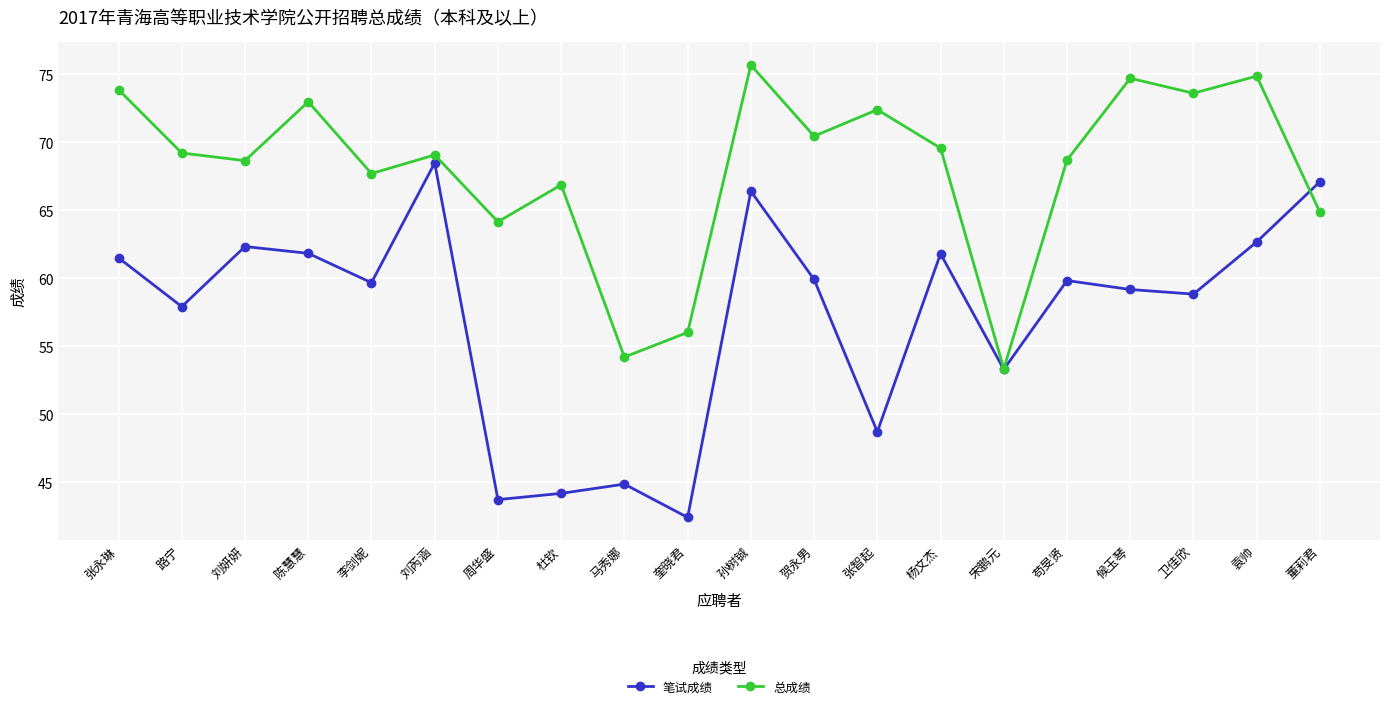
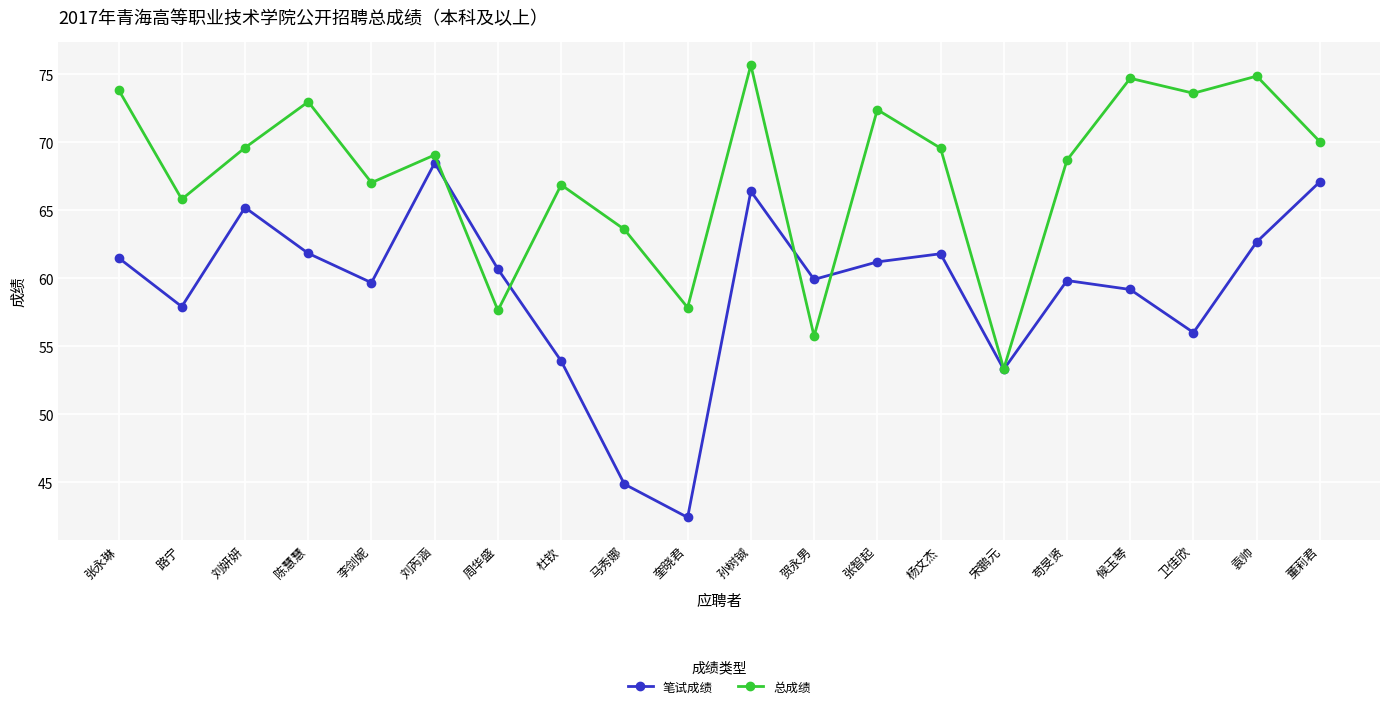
总成绩, 路宁: 69.2 -> 65.8
笔试成绩, 刘妍妍: 62.3 -> 65.2
总成绩, 刘妍妍: 68.7 -> 69.6
总成绩, 李剑妮: 67.7 -> 67.0
笔试成绩, 周华盛: 43.7 -> 60.7
总成绩, 周华盛: 64.2 -> 57.6
笔试成绩, 杜钦: 44.2 -> 53.9
总成绩, 马秀娜: 54.2 -> 63.6
总成绩, 奎晓君: 56.0 -> 57.8
总成绩, 贺永男: 70.5 -> 55.7
笔试成绩, 张智起: 48.7 -> 61.2
笔试成绩, 卫佳欣: 58.8 -> 56.0
总成绩, 董莉君: 64.9 -> 70.0
